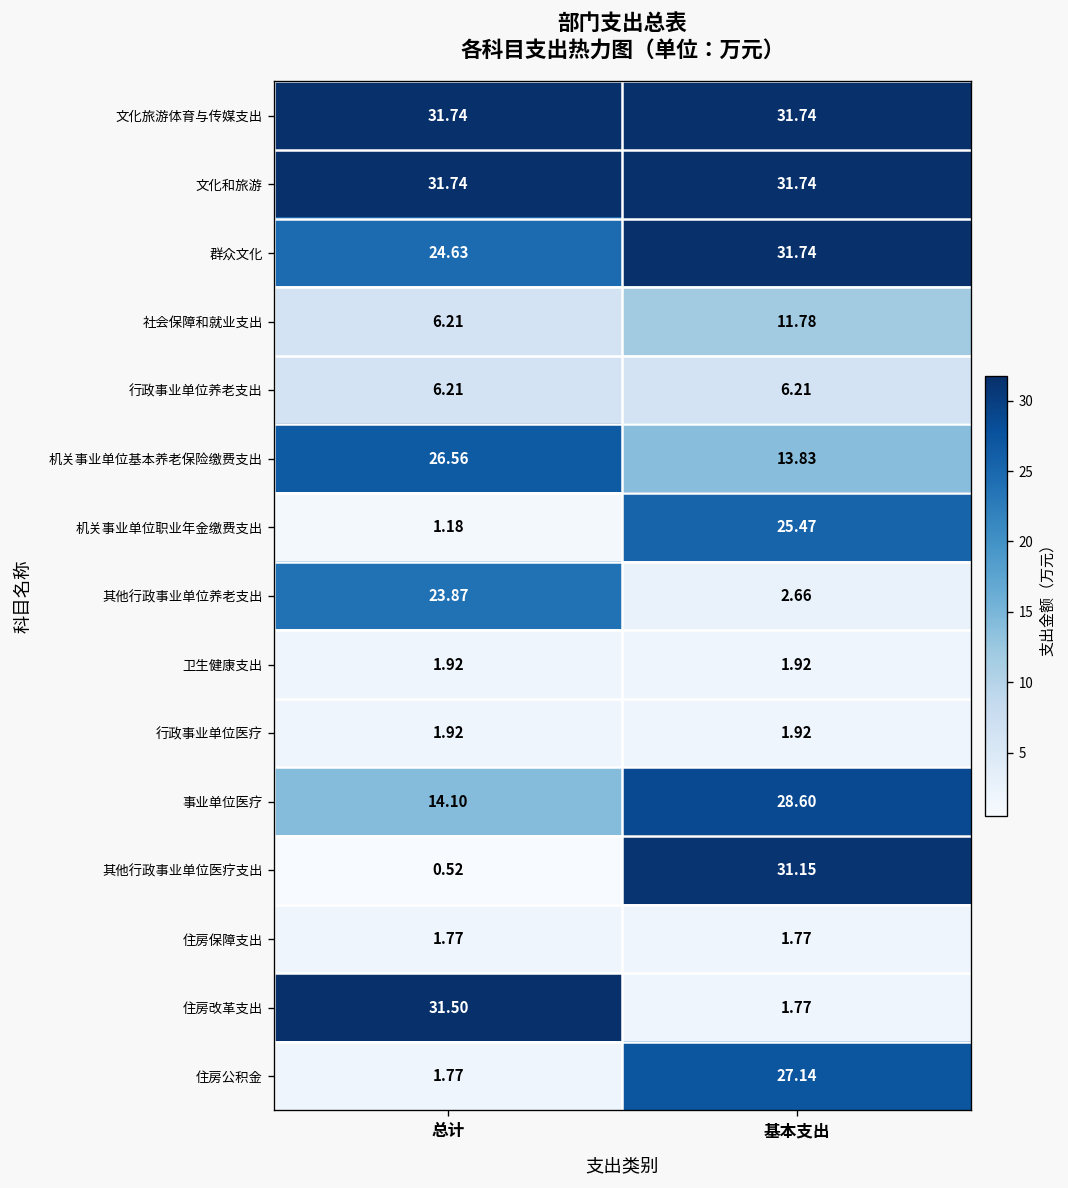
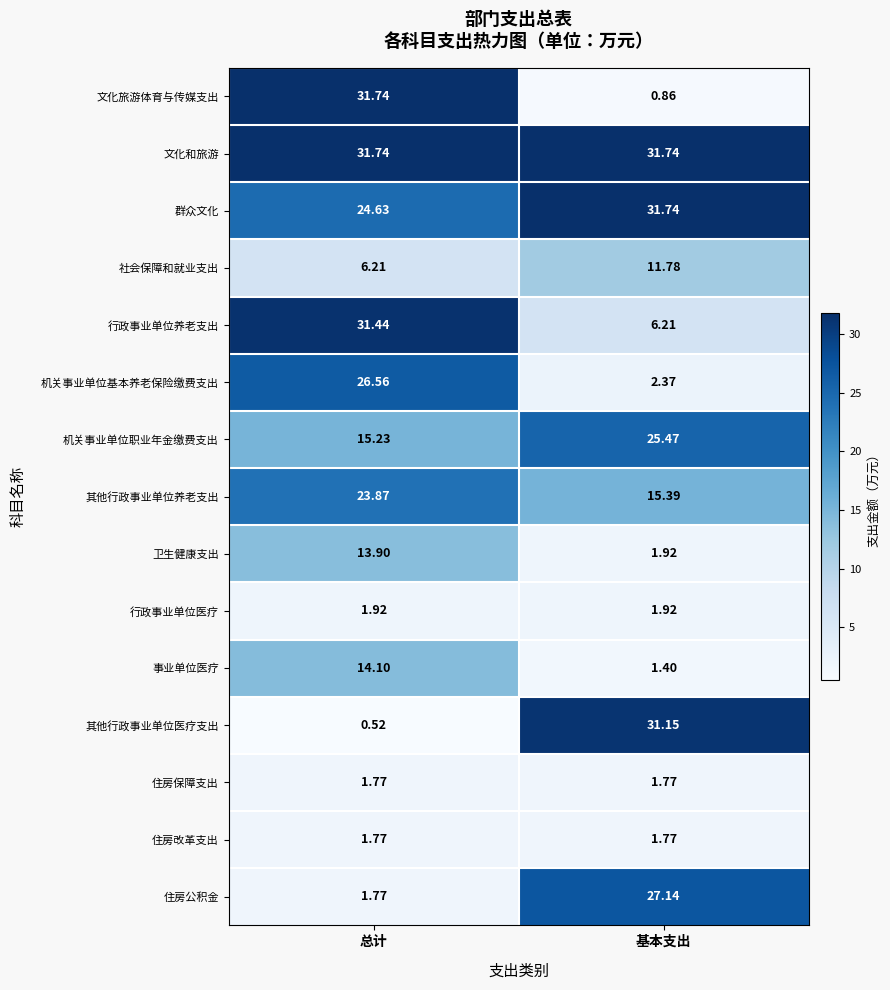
文化旅游体育与传媒支出, 基本支出: 31.74 -> 0.86
行政事业单位养老支出, 总计: 6.21 -> 31.44
机关事业单位基本养老保险缴费支出, 基本支出: 13.83 -> 2.37
机关事业单位职业年金缴费支出, 总计: 1.18 -> 15.23
其他行政事业单位养老支出, 基本支出: 2.66 -> 15.39
卫生健康支出, 总计: 1.92 -> 13.90
事业单位医疗, 基本支出: 28.60 -> 1.40
住房改革支出, 总计: 31.50 -> 1.77
